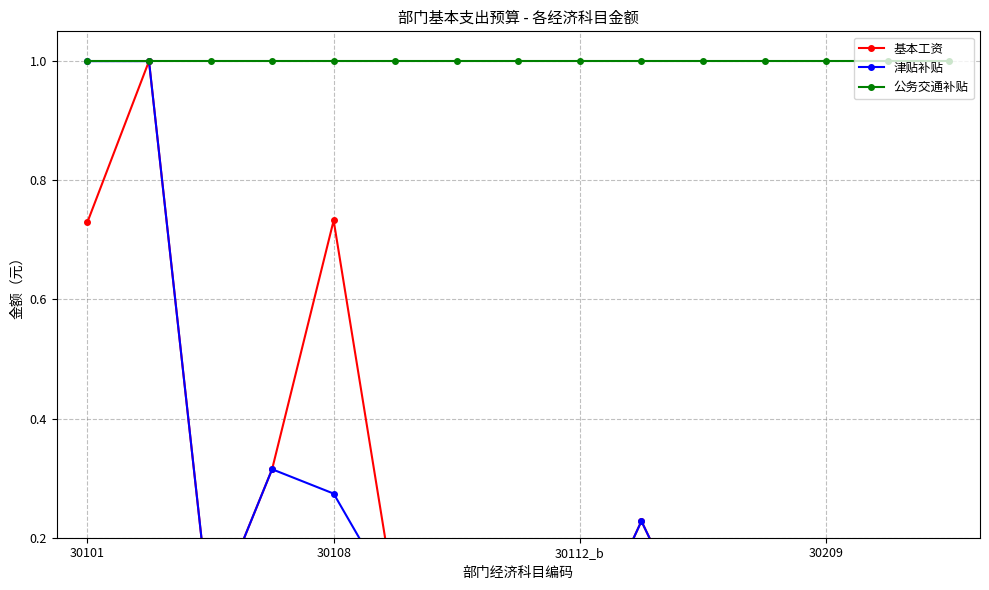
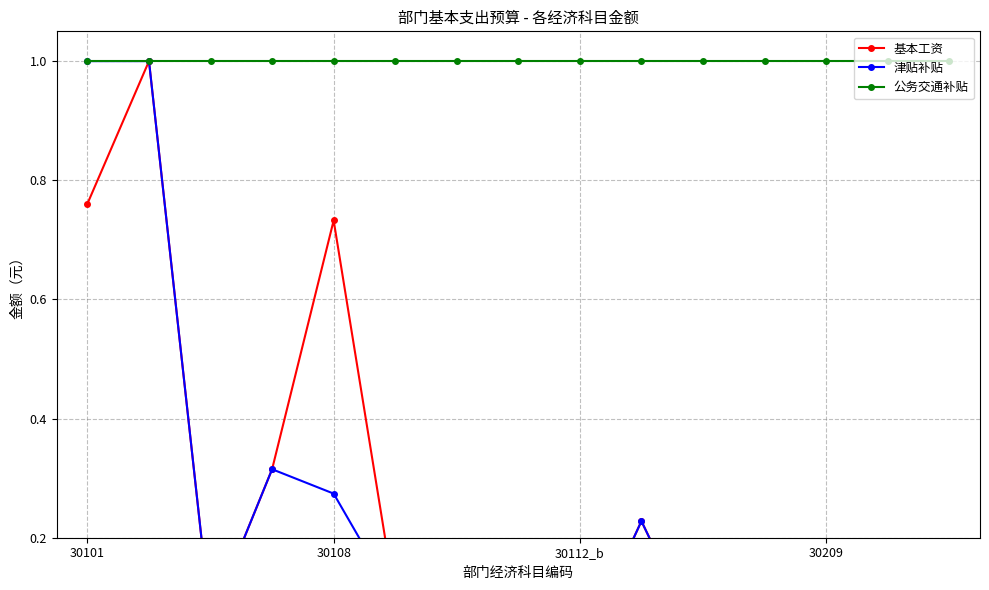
基本工资, 30101: 0.73 -> 0.76
